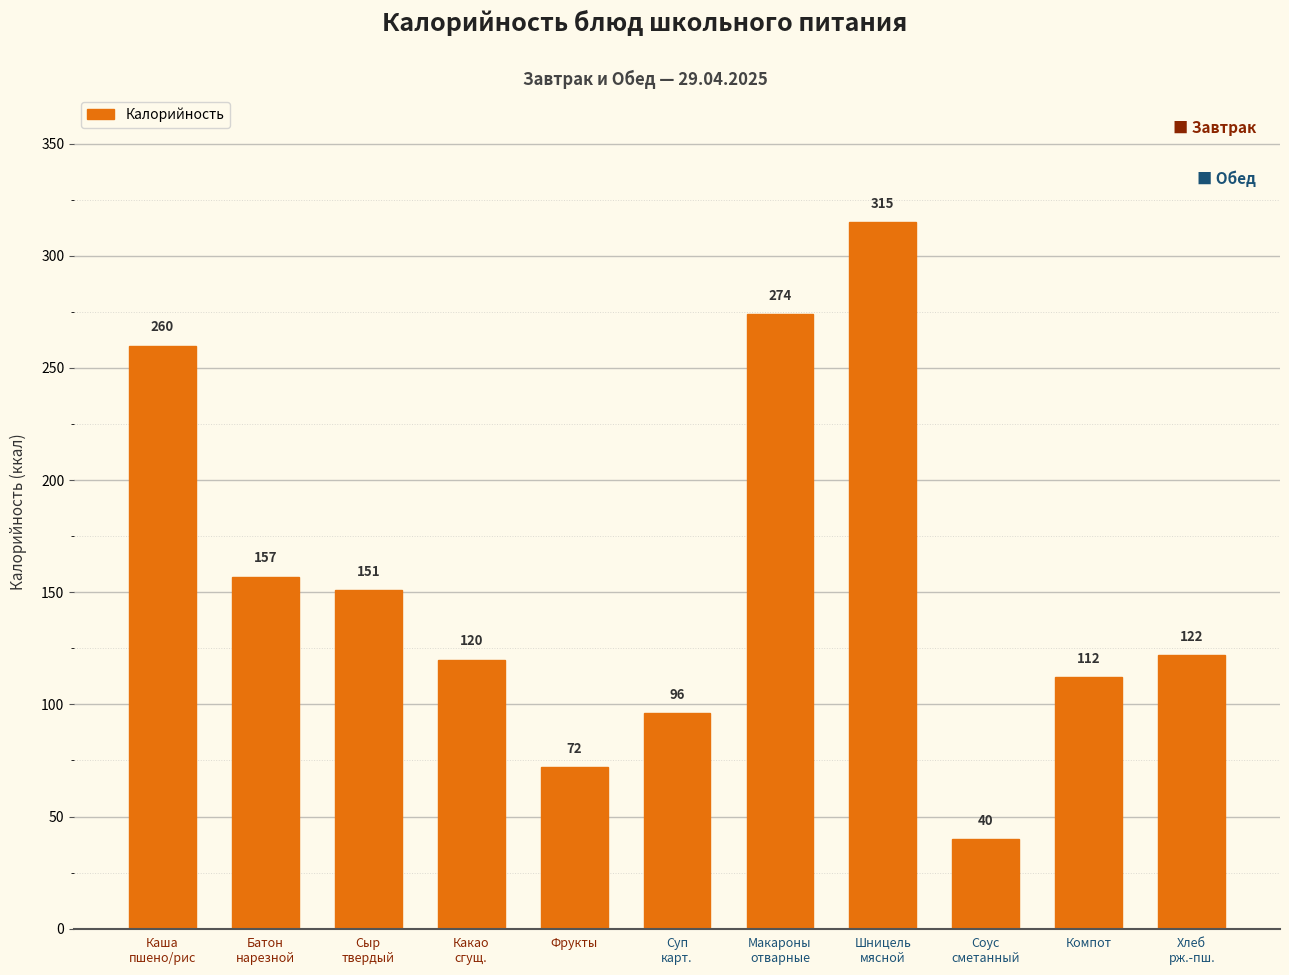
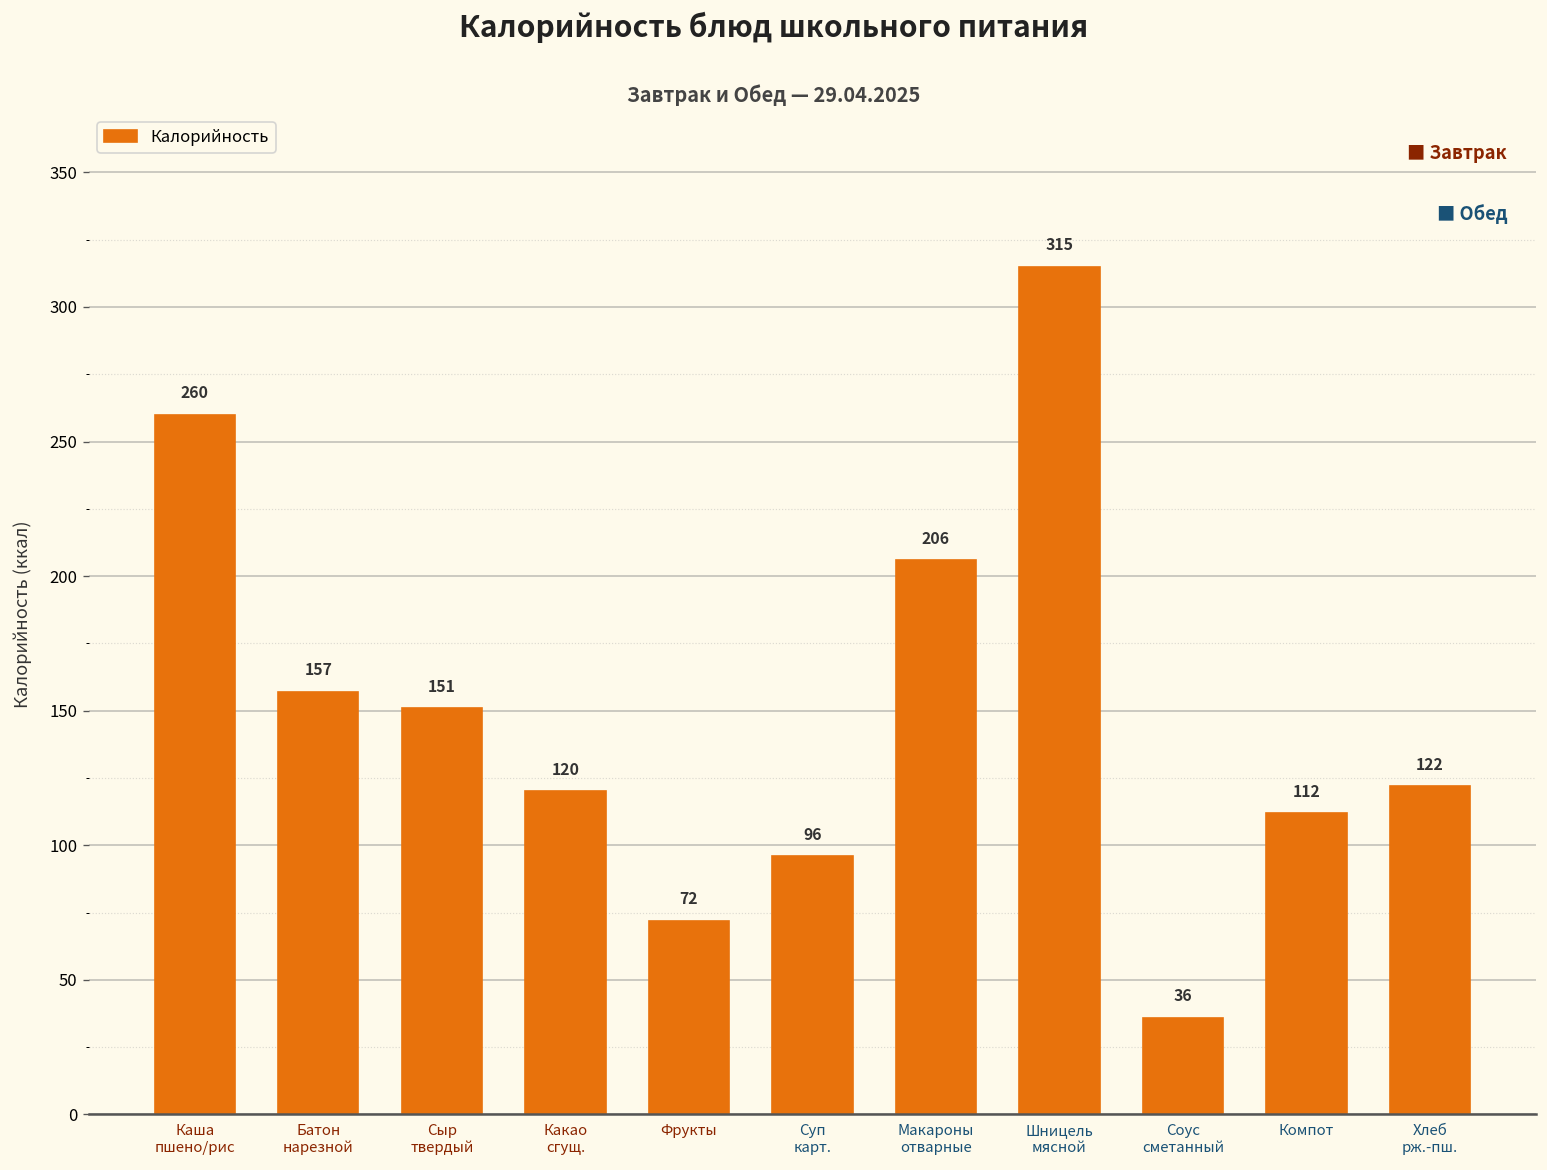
Макароны отварные: 274 -> 206
Соус сметанный: 40 -> 36
